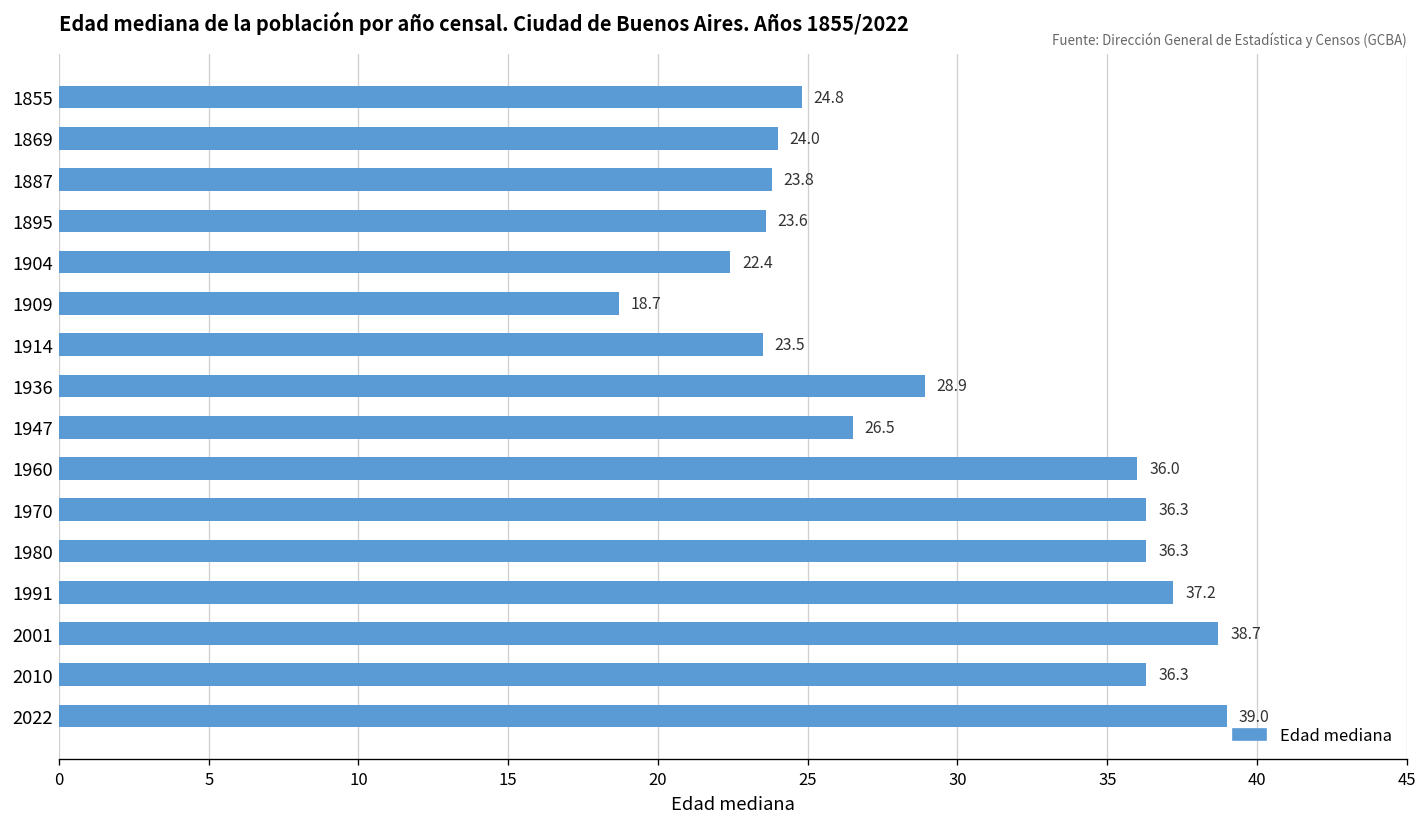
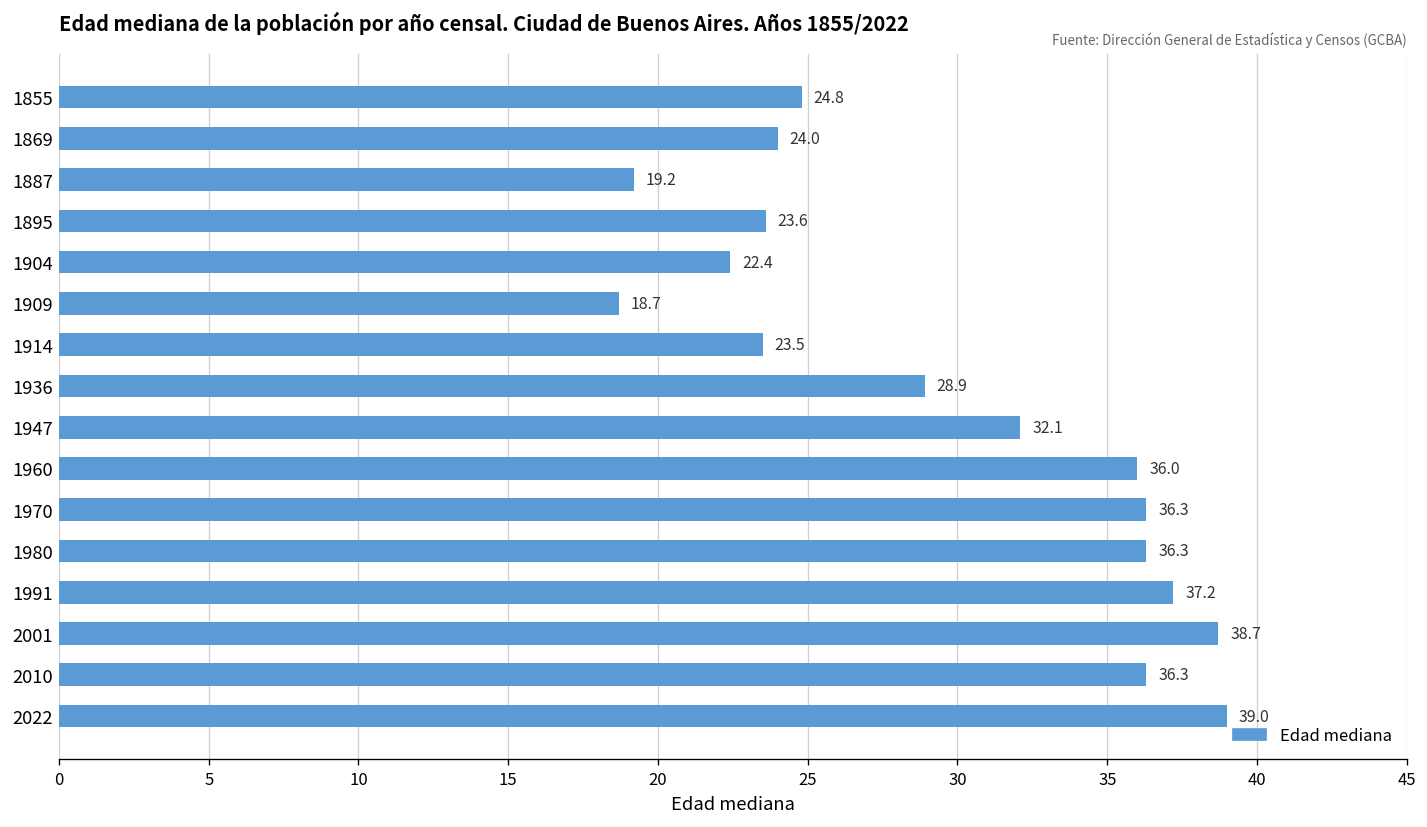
1887: 23.8 -> 19.2
1947: 26.5 -> 32.1
